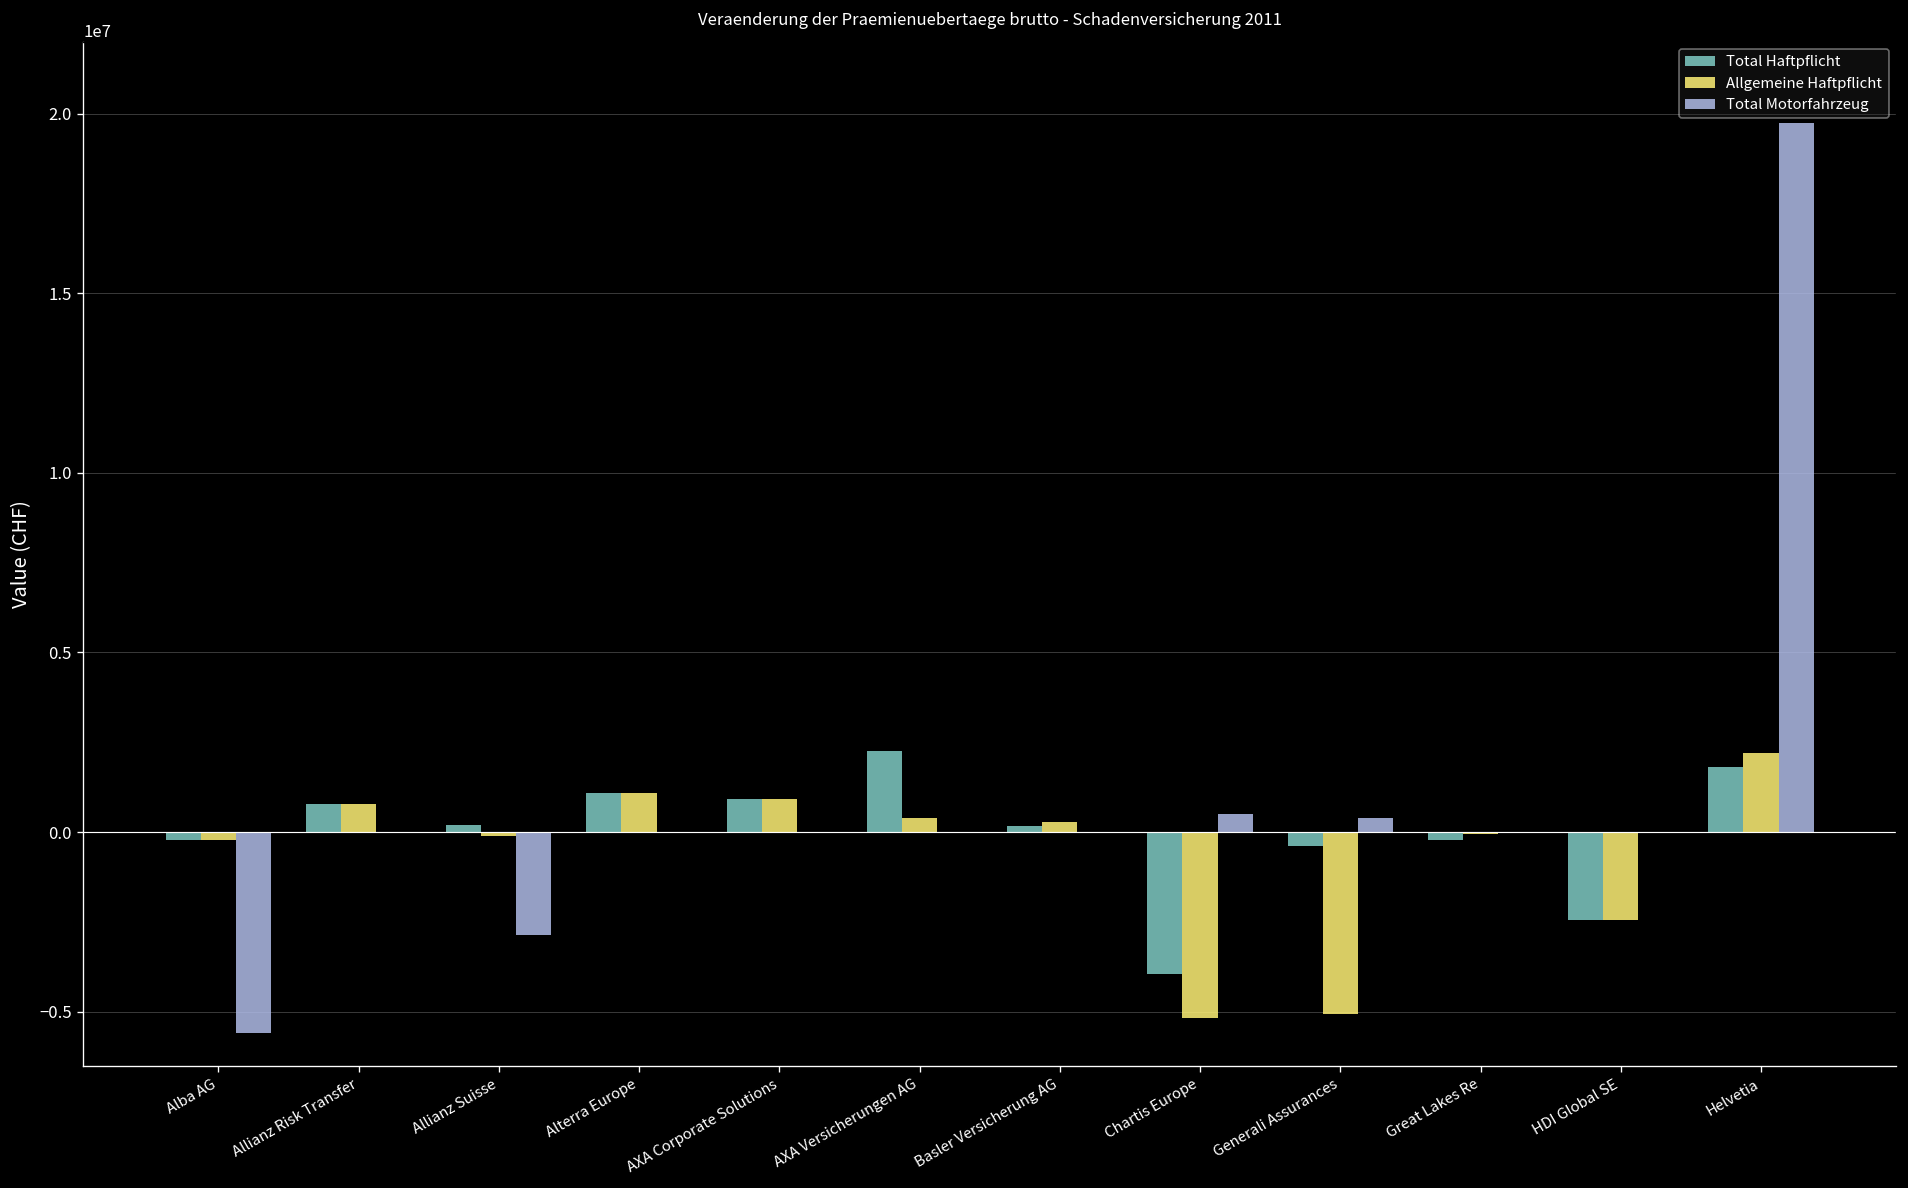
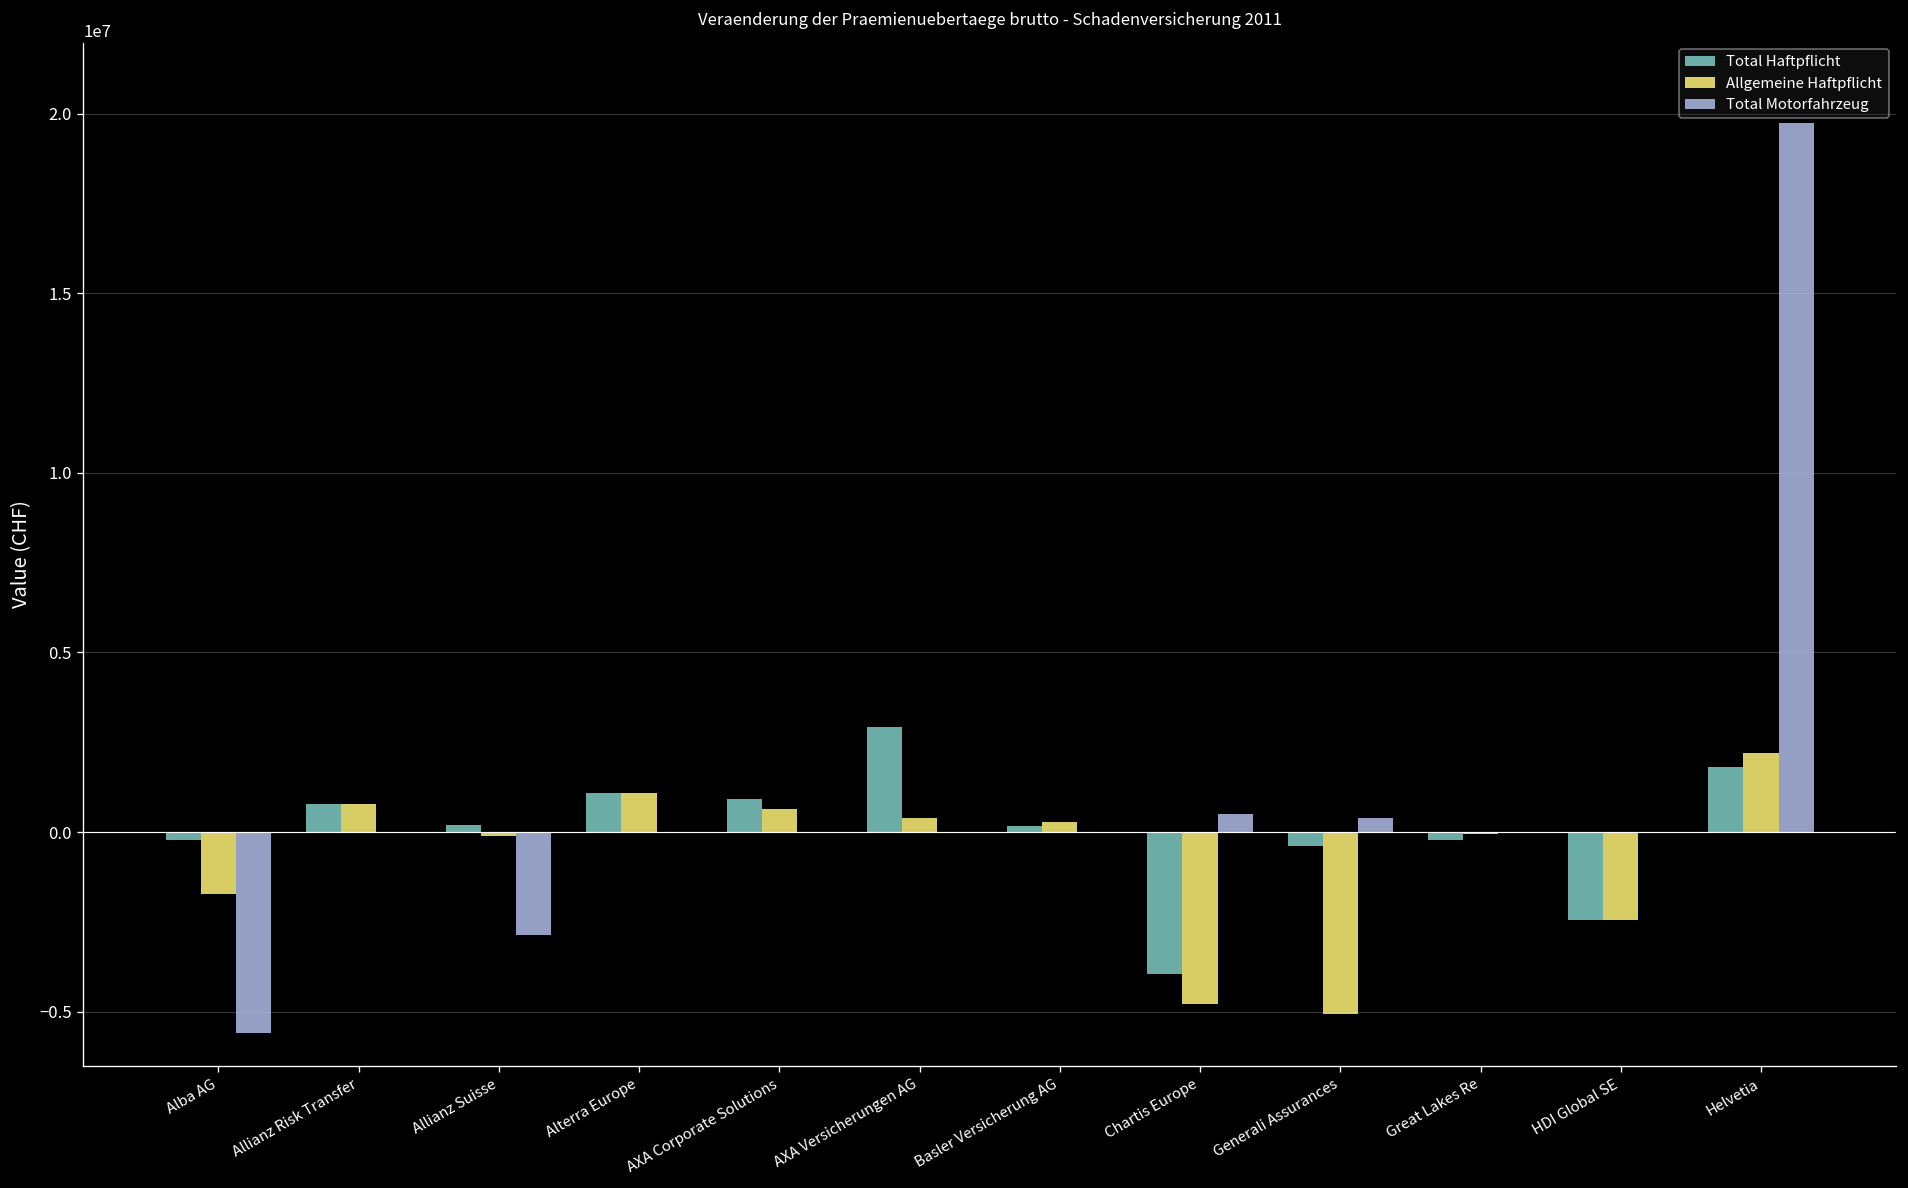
Allgemeine Haftpflicht, Alba AG: -200000 -> -1700000
Allgemeine Haftpflicht, AXA Corporate Solutions: 900000 -> 600000
Total Haftpflicht, AXA Versicherungen AG: 2300000 -> 2900000
Allgemeine Haftpflicht, Chartis Europe: -5200000 -> -4800000
